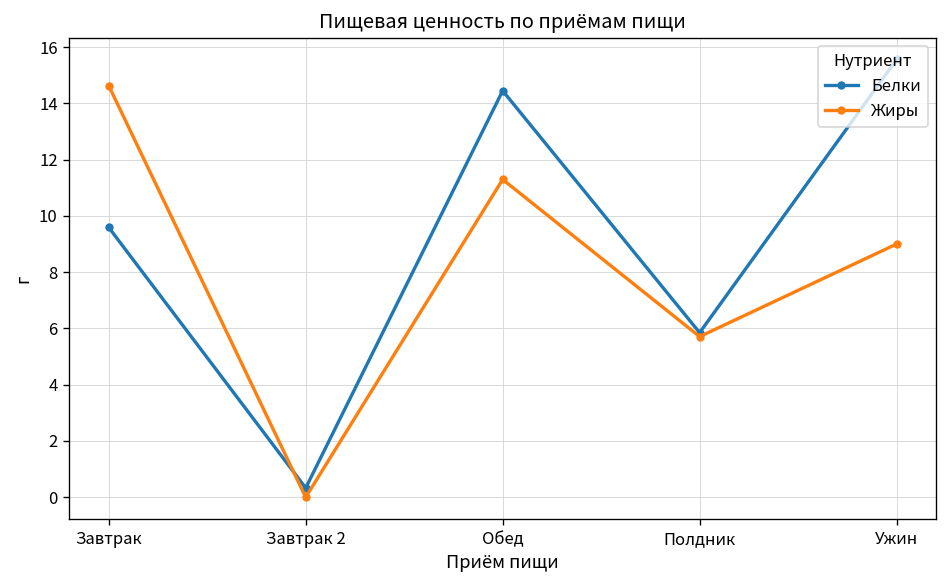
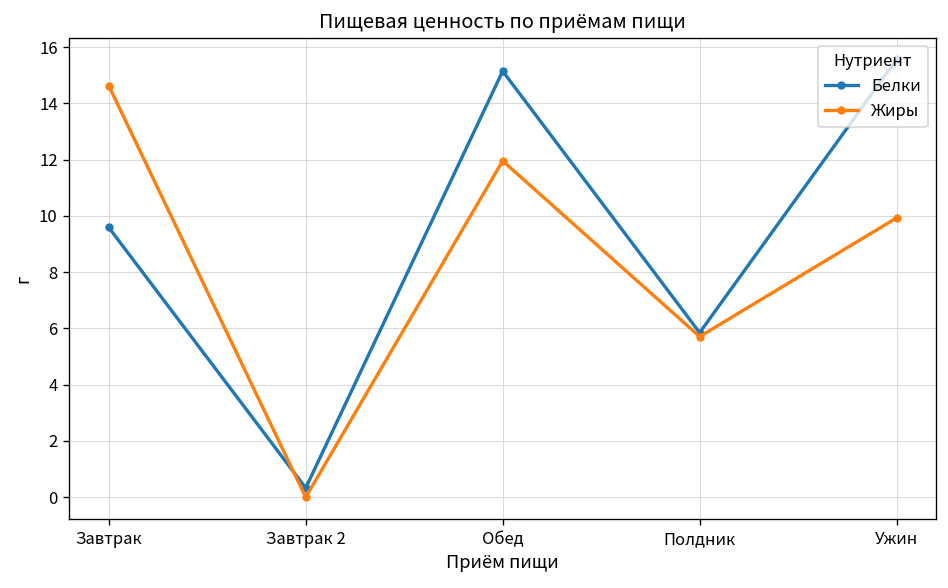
Белки, Обед: 14.4 -> 15.1
Жиры, Обед: 11.3 -> 12.0
Жиры, Ужин: 9.0 -> 9.9
